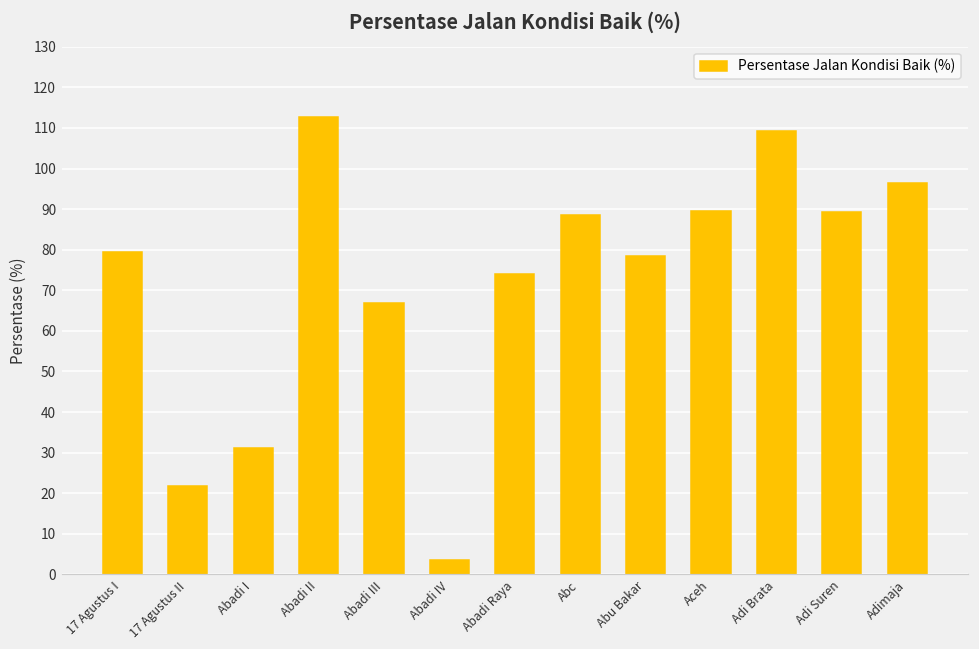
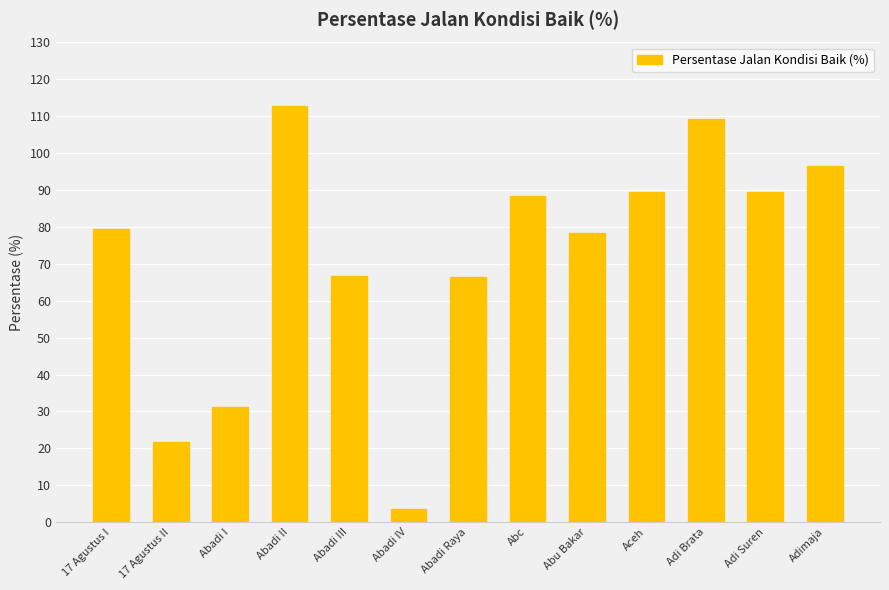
Abadi Raya: 74 -> 66
